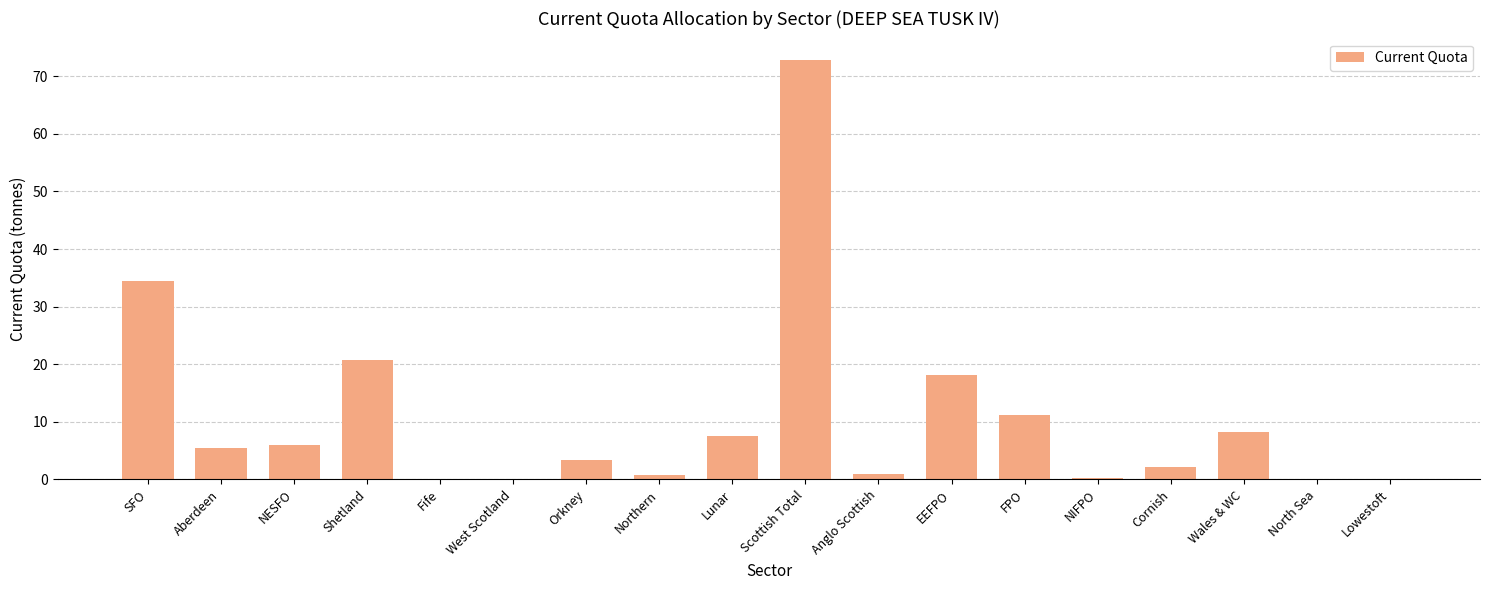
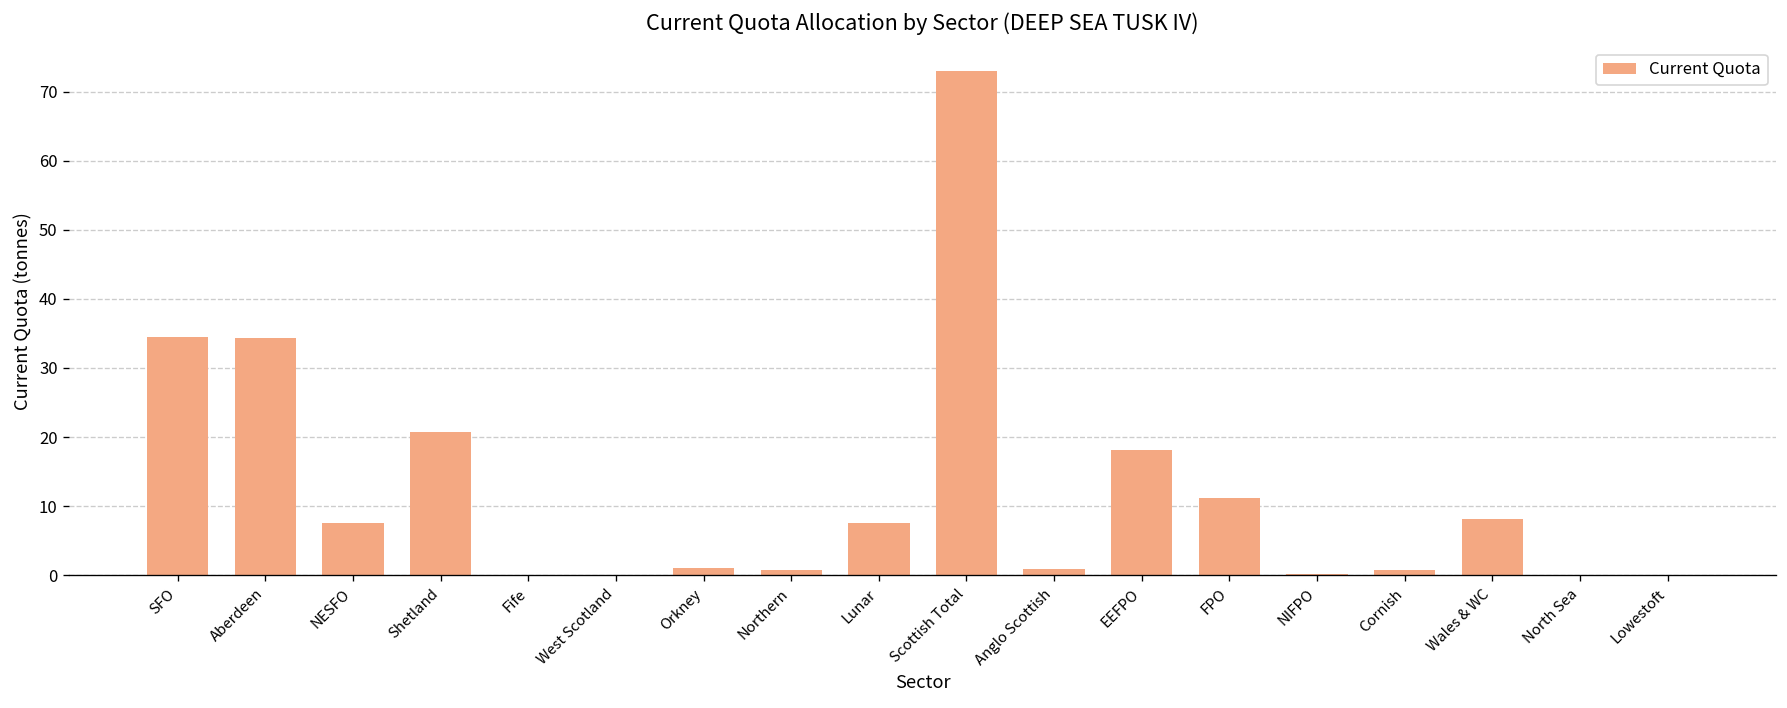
Aberdeen: 5 -> 34
NESFO: 6 -> 8
Orkney: 3 -> 1
Cornish: 2 -> 1
